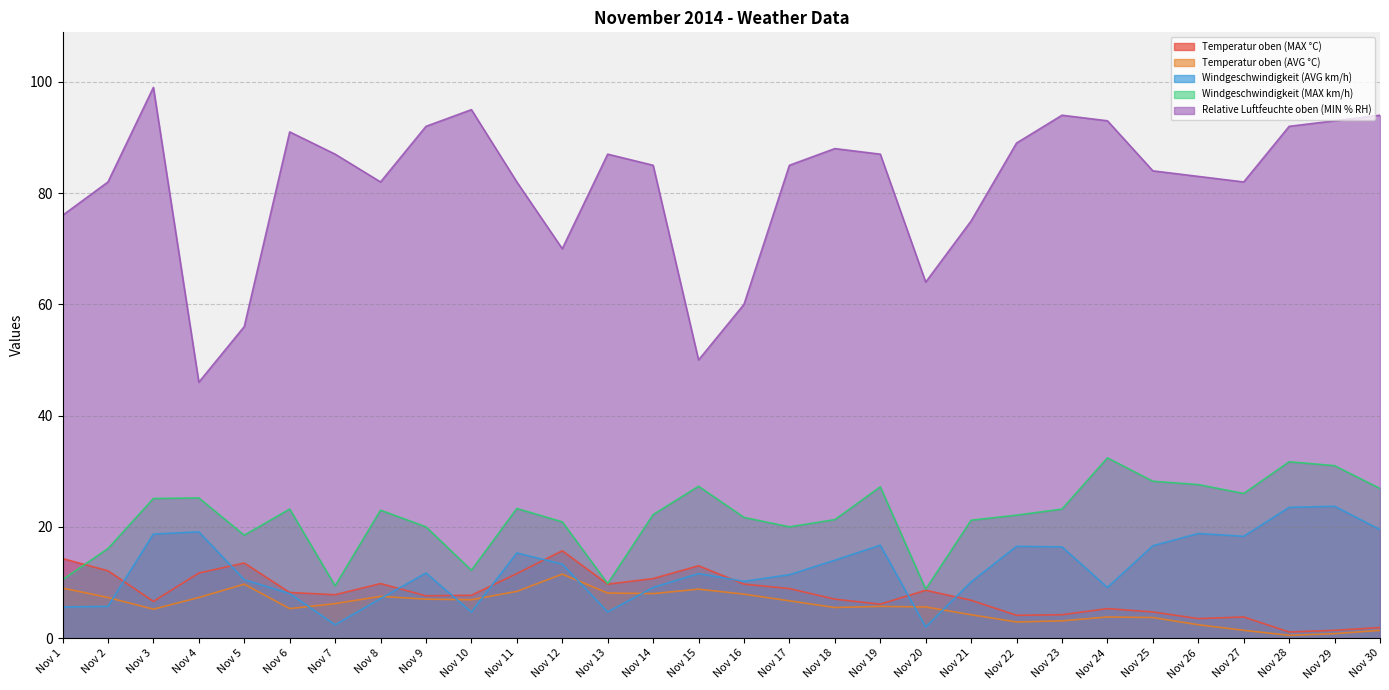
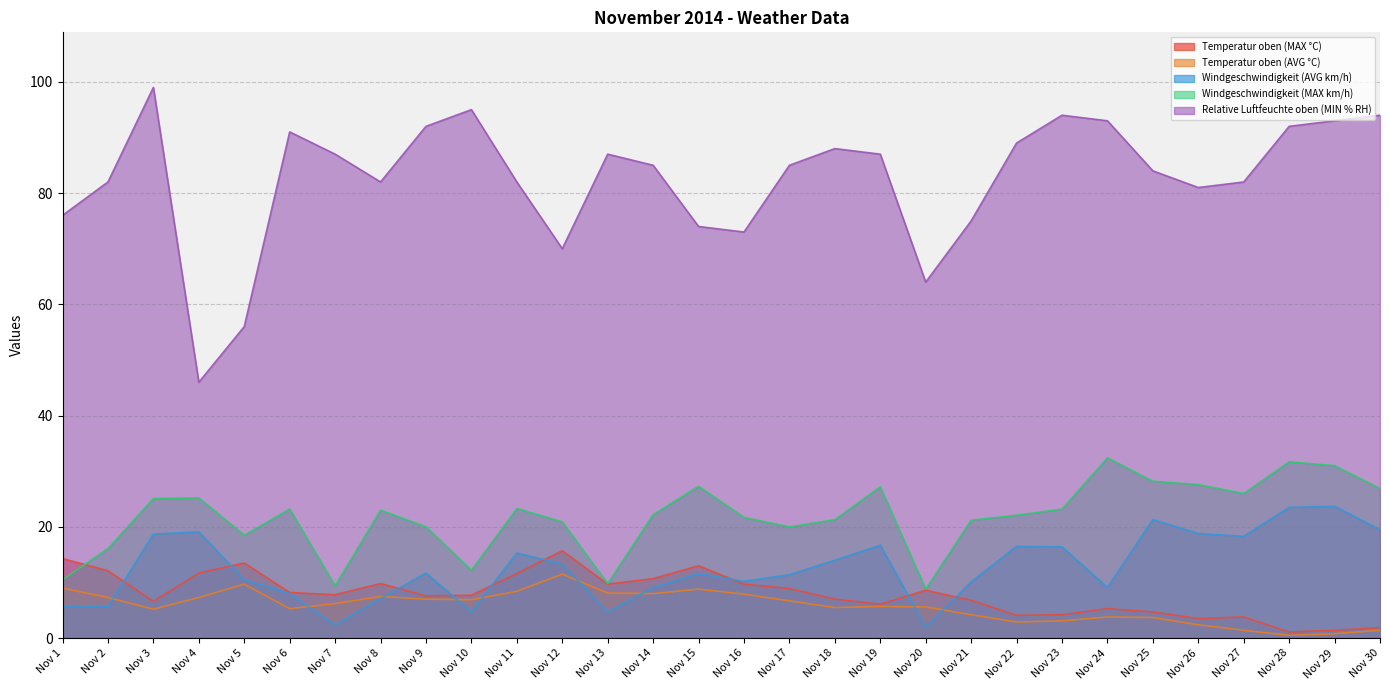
Relative Luftfeuchte oben (MIN % RH), Nov 15: 50 -> 74
Relative Luftfeuchte oben (MIN % RH), Nov 16: 60 -> 73
Windgeschwindigkeit (AVG km/h), Nov 25: 17 -> 21
Relative Luftfeuchte oben (MIN % RH), Nov 26: 83 -> 81
